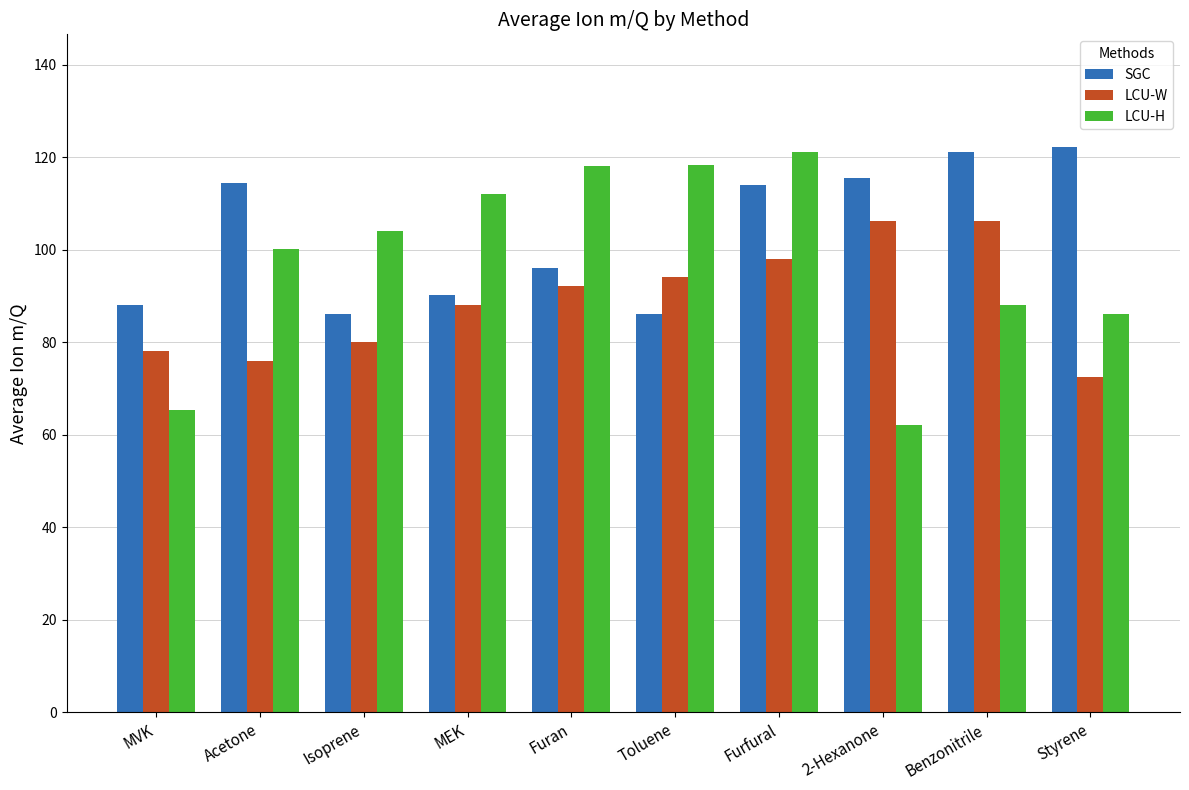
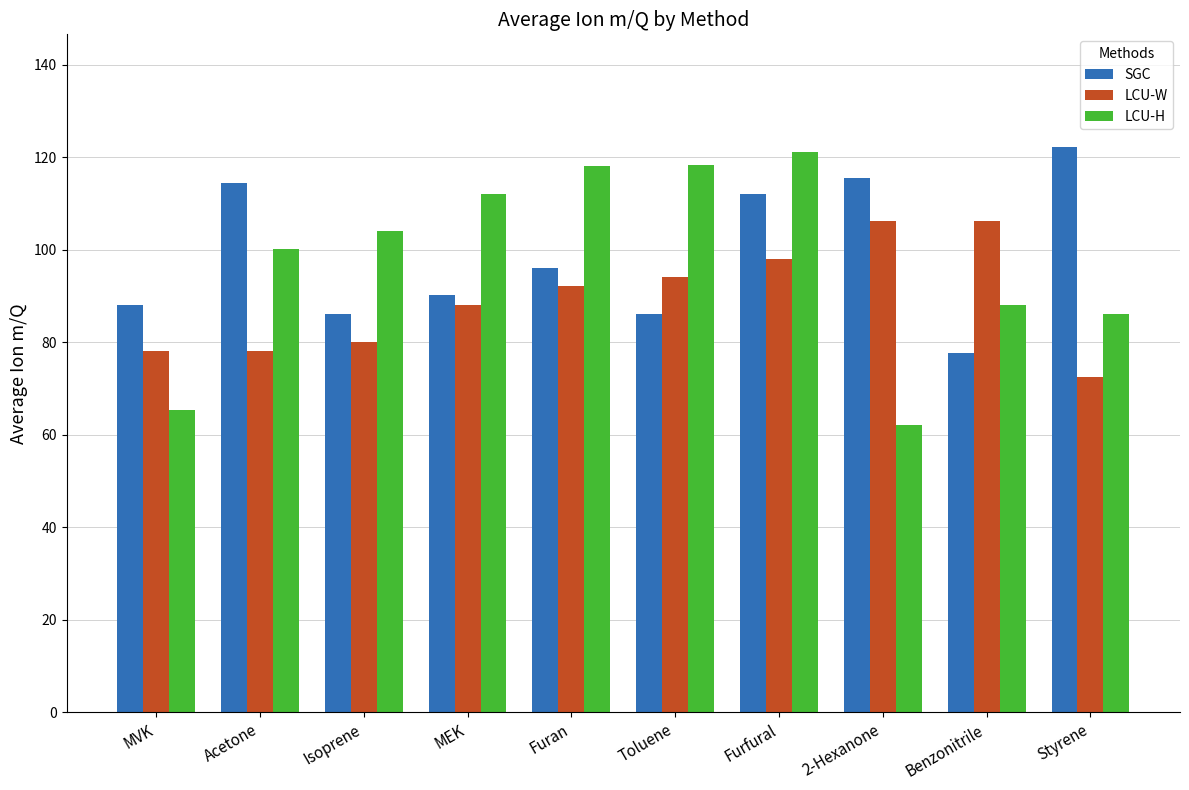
LCU-W, Acetone: 76 -> 78
SGC, Furfural: 114 -> 112
SGC, Benzonitrile: 121 -> 78
